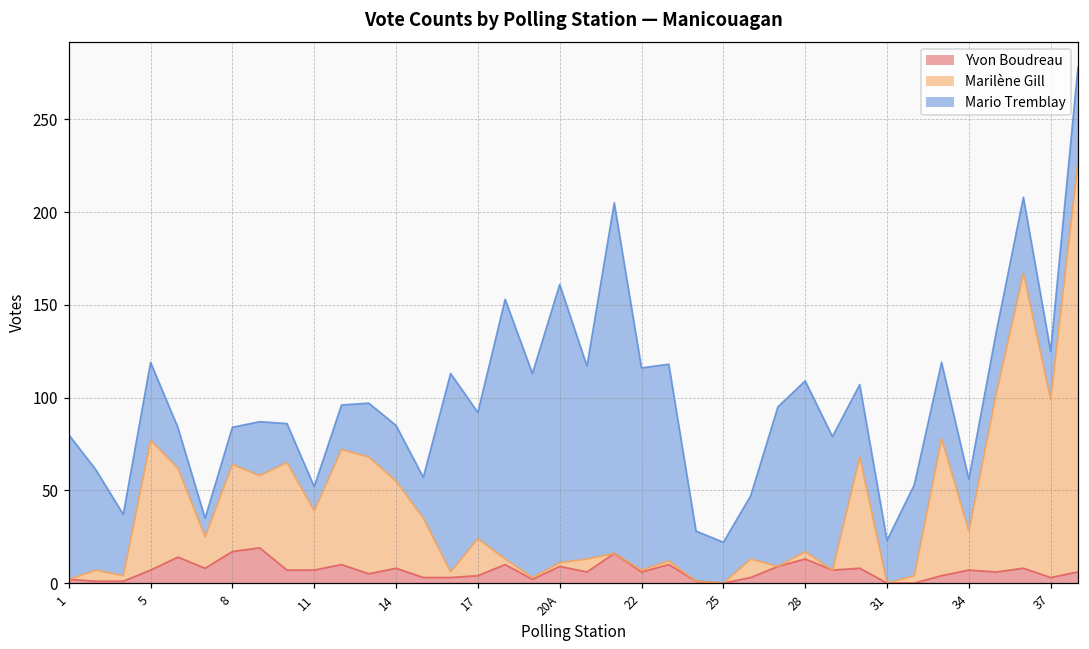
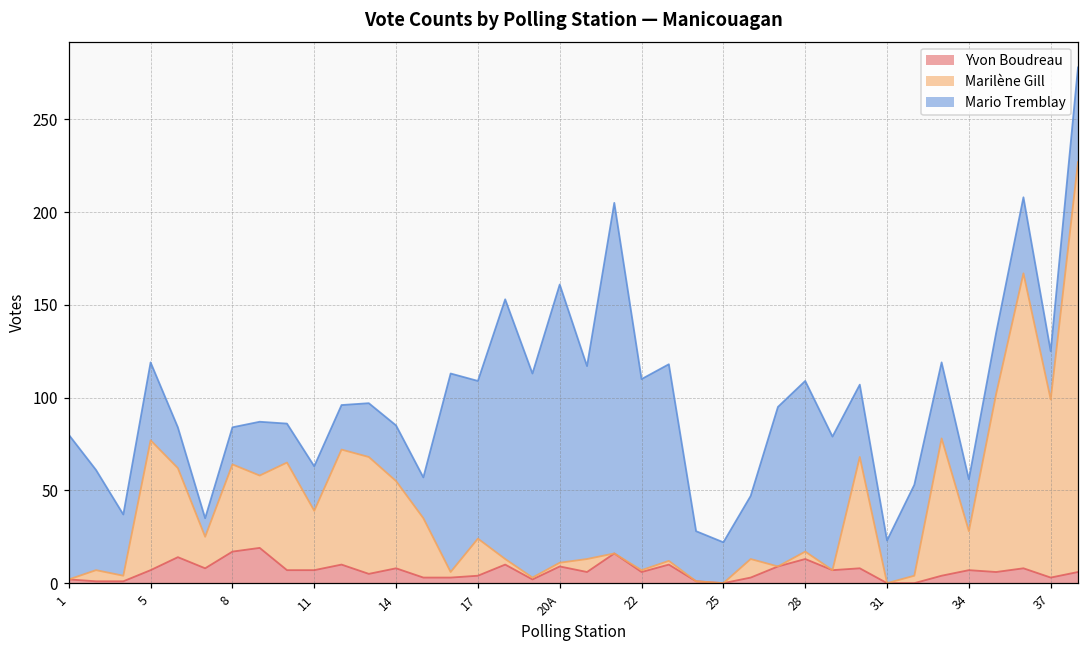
Mario Tremblay, 11: 13 -> 24
Mario Tremblay, 17: 68 -> 85
Mario Tremblay, 22: 109 -> 103
